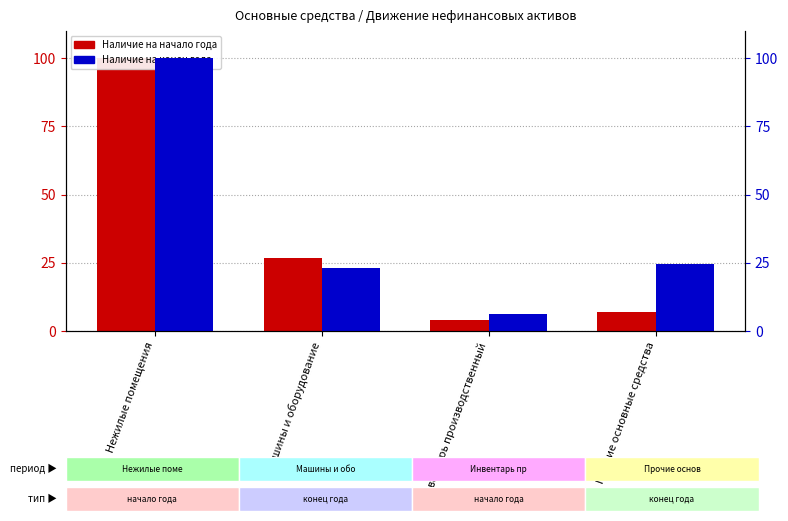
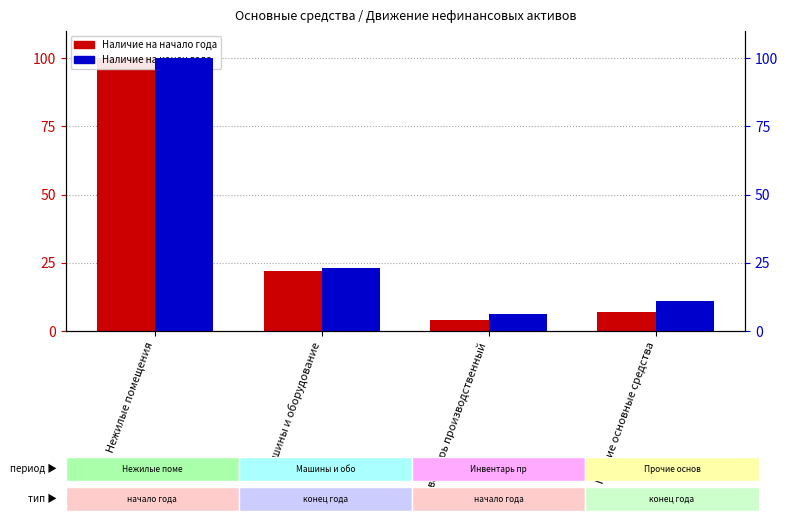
Наличие на начало года, Машины и оборудование: 27 -> 22
Наличие на конец года, Прочие основные средства: 25 -> 11
